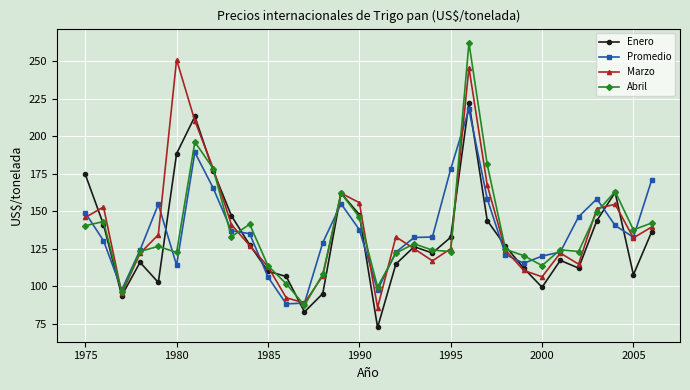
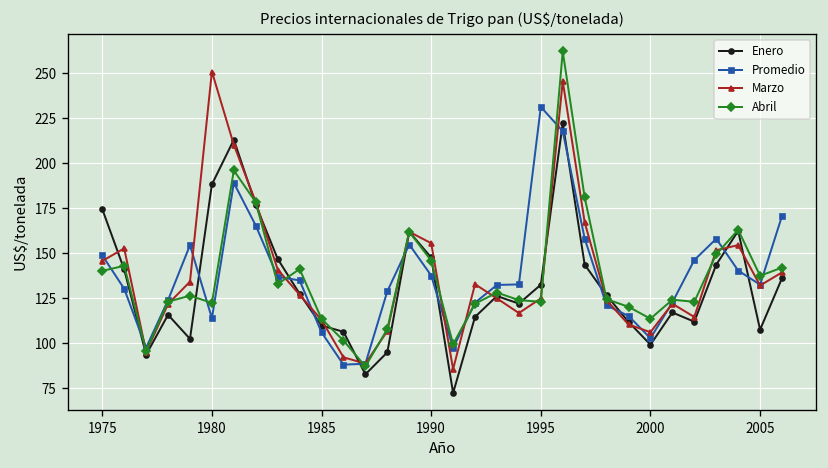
Promedio, 1995: 178 -> 231
Promedio, 2000: 120 -> 103
